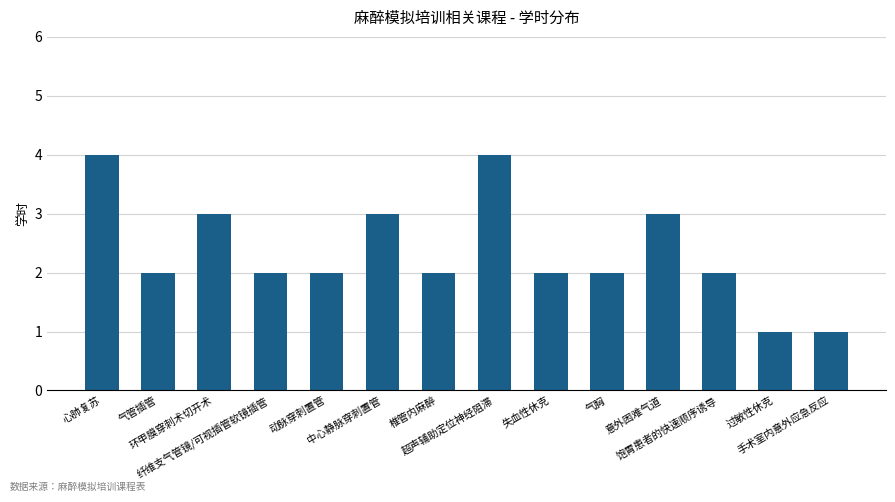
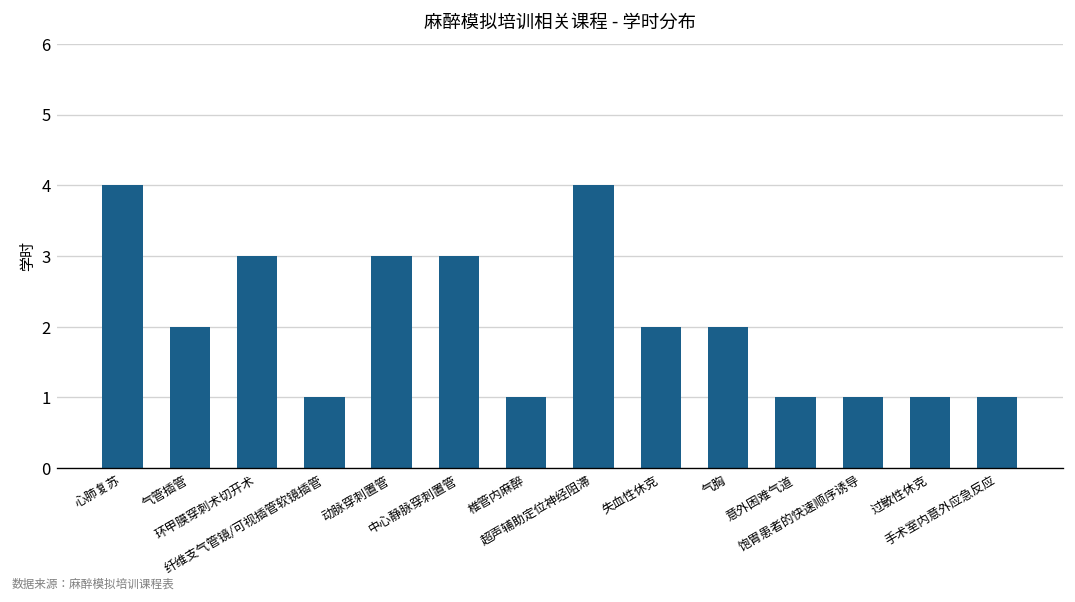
纤维支气管镜/可视插管软镜插管: 2 -> 1
动脉穿刺置管: 2 -> 3
椎管内麻醉: 2 -> 1
意外困难气道: 3 -> 1
饱胃患者的快速顺序诱导: 2 -> 1
